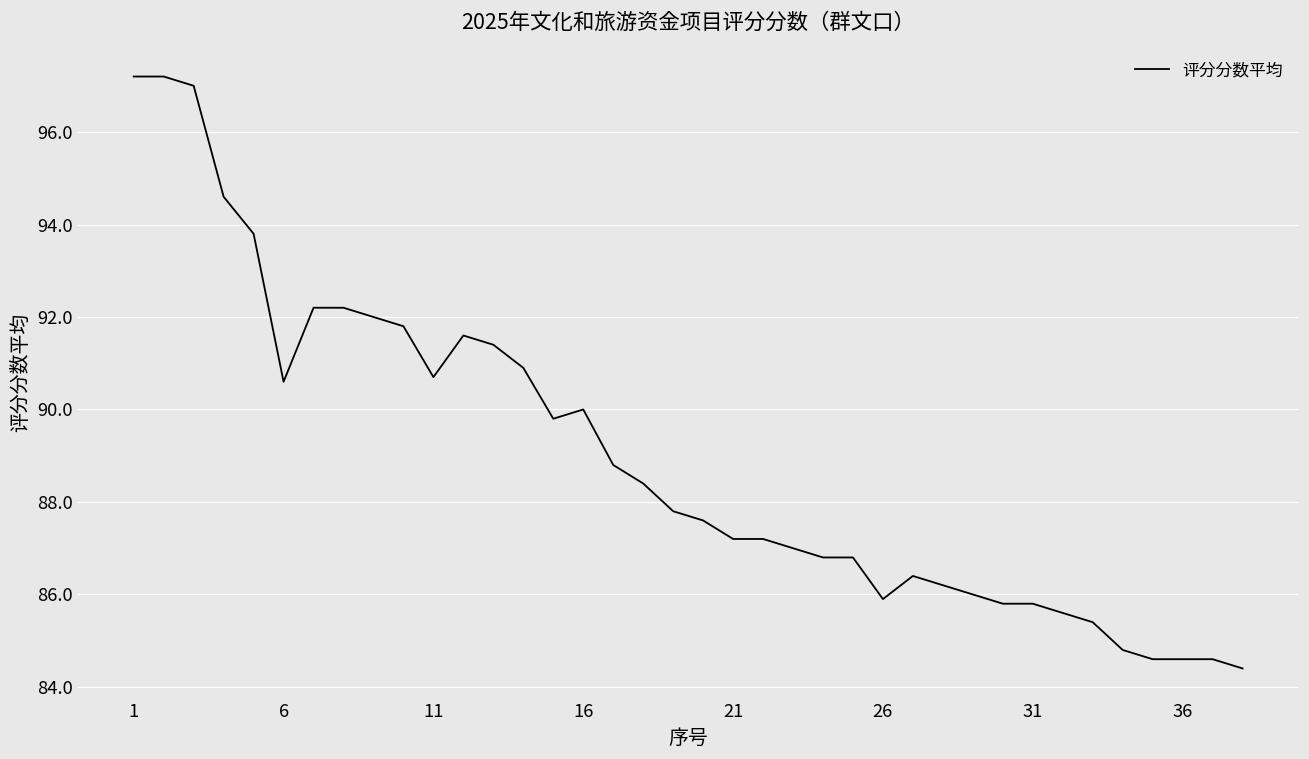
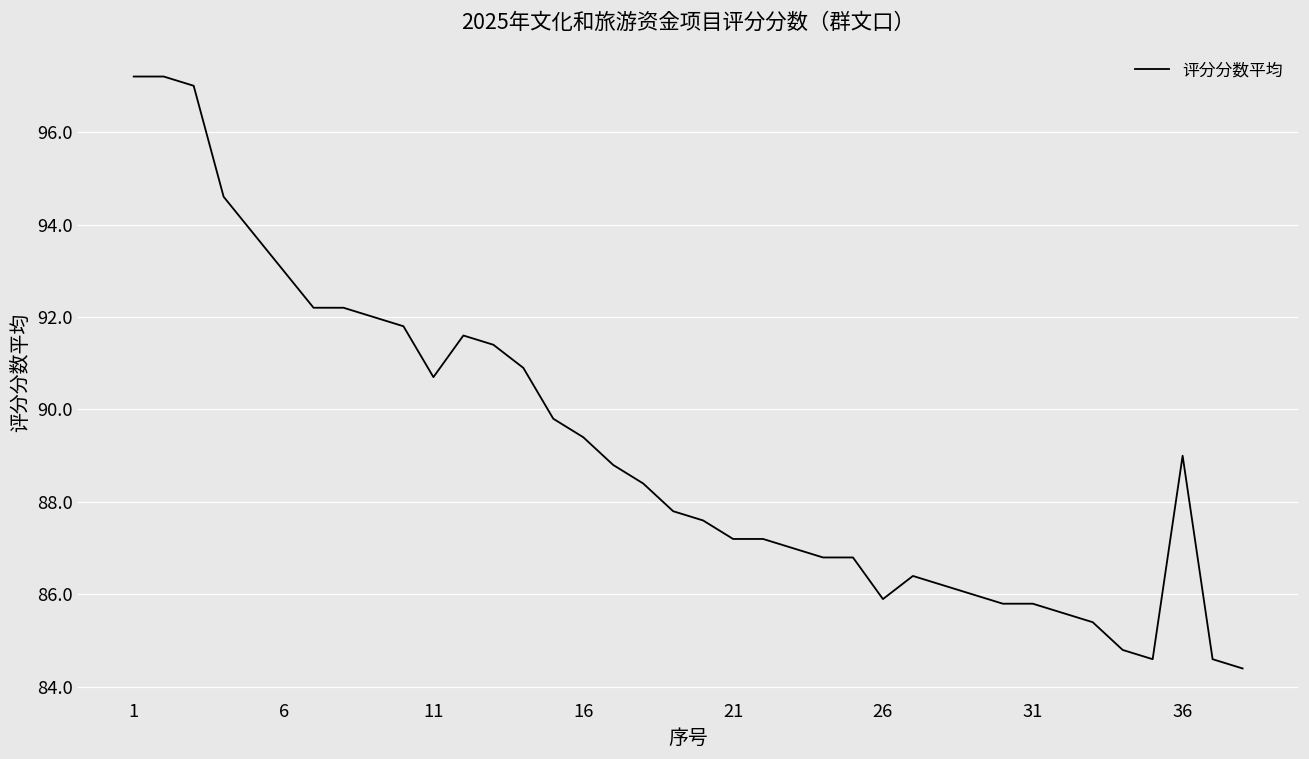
6: 90.6 -> 93.0
16: 90.0 -> 89.4
36: 84.6 -> 89.0
